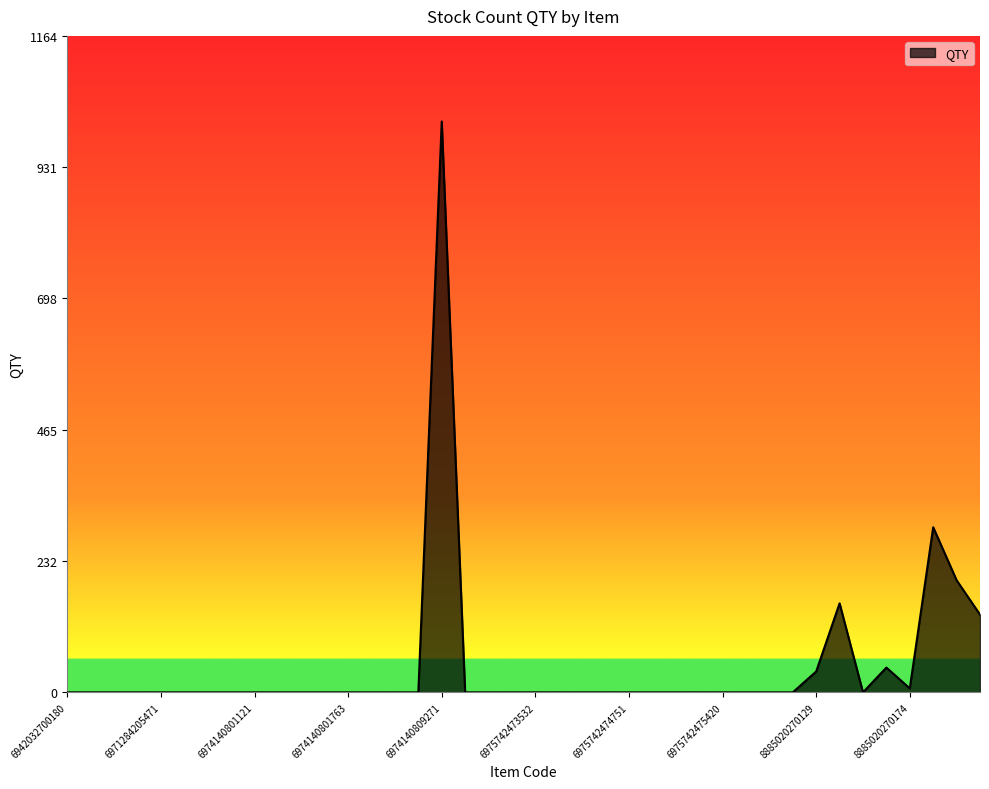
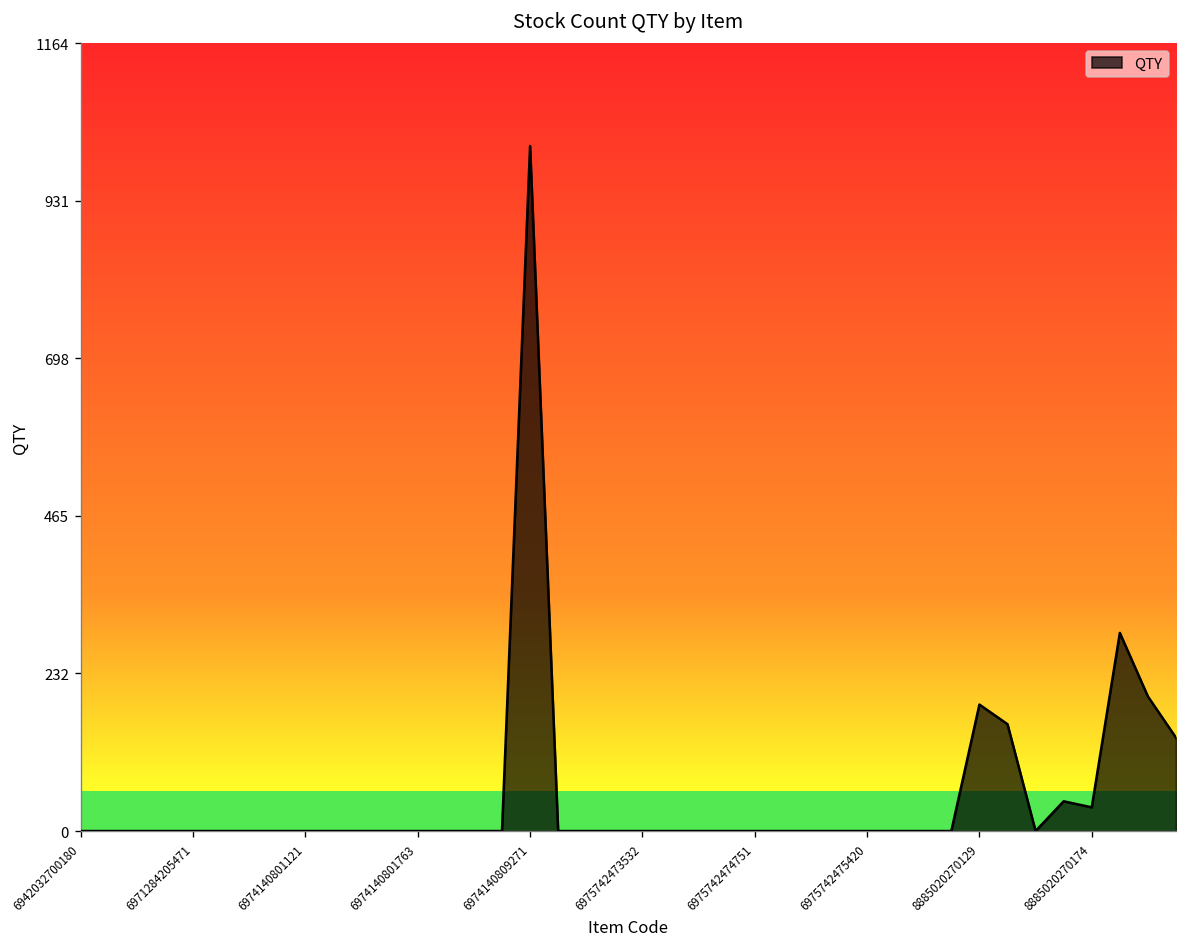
8885020270129: 40 -> 190
8885020270174: 10 -> 40
